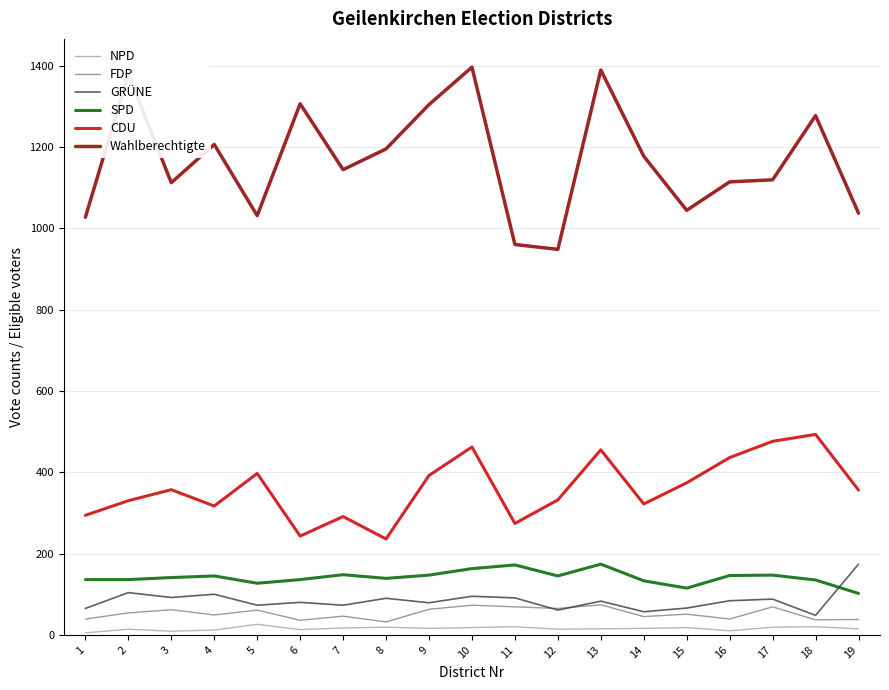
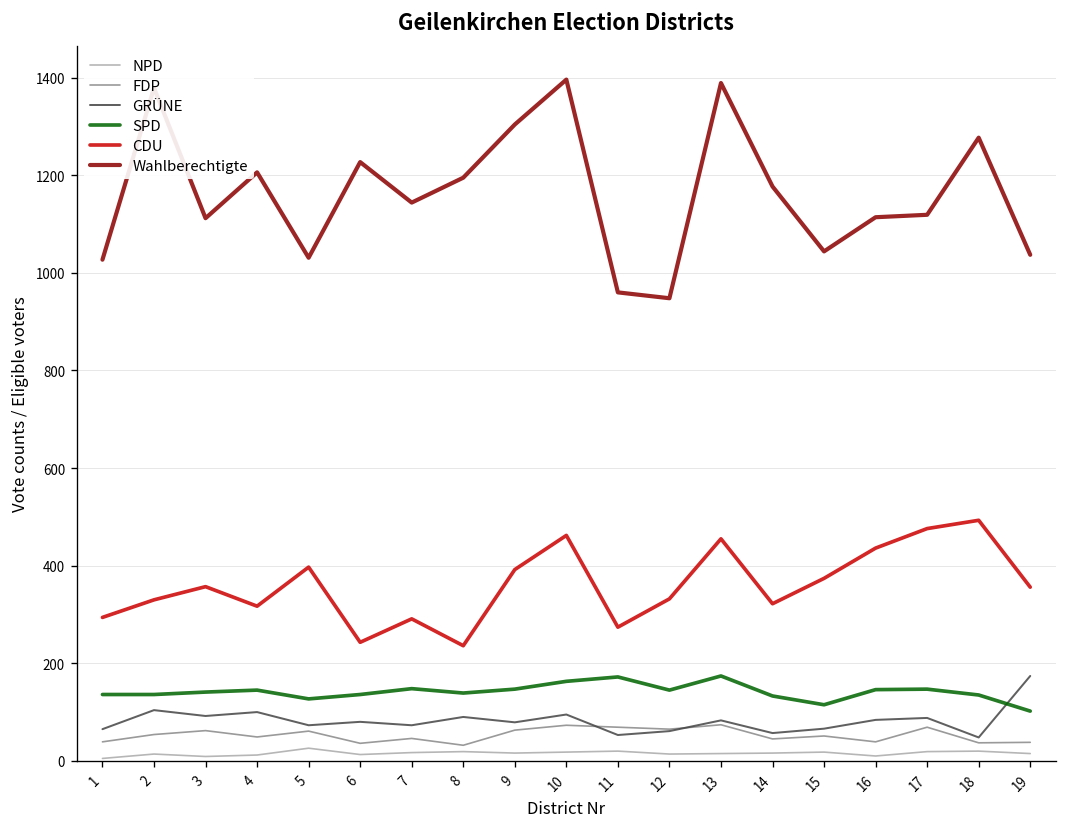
Wahlberechtigte, 6: 1310 -> 1230
GRÜNE, 11: 90 -> 50
